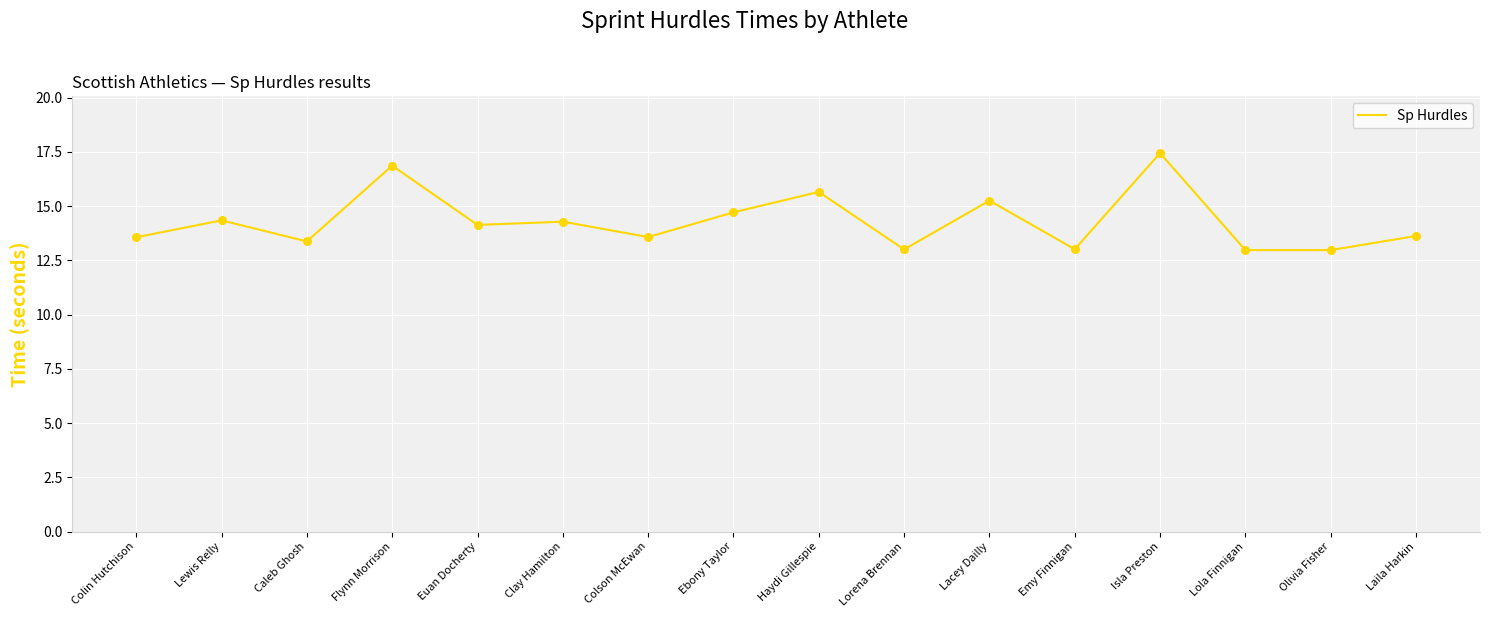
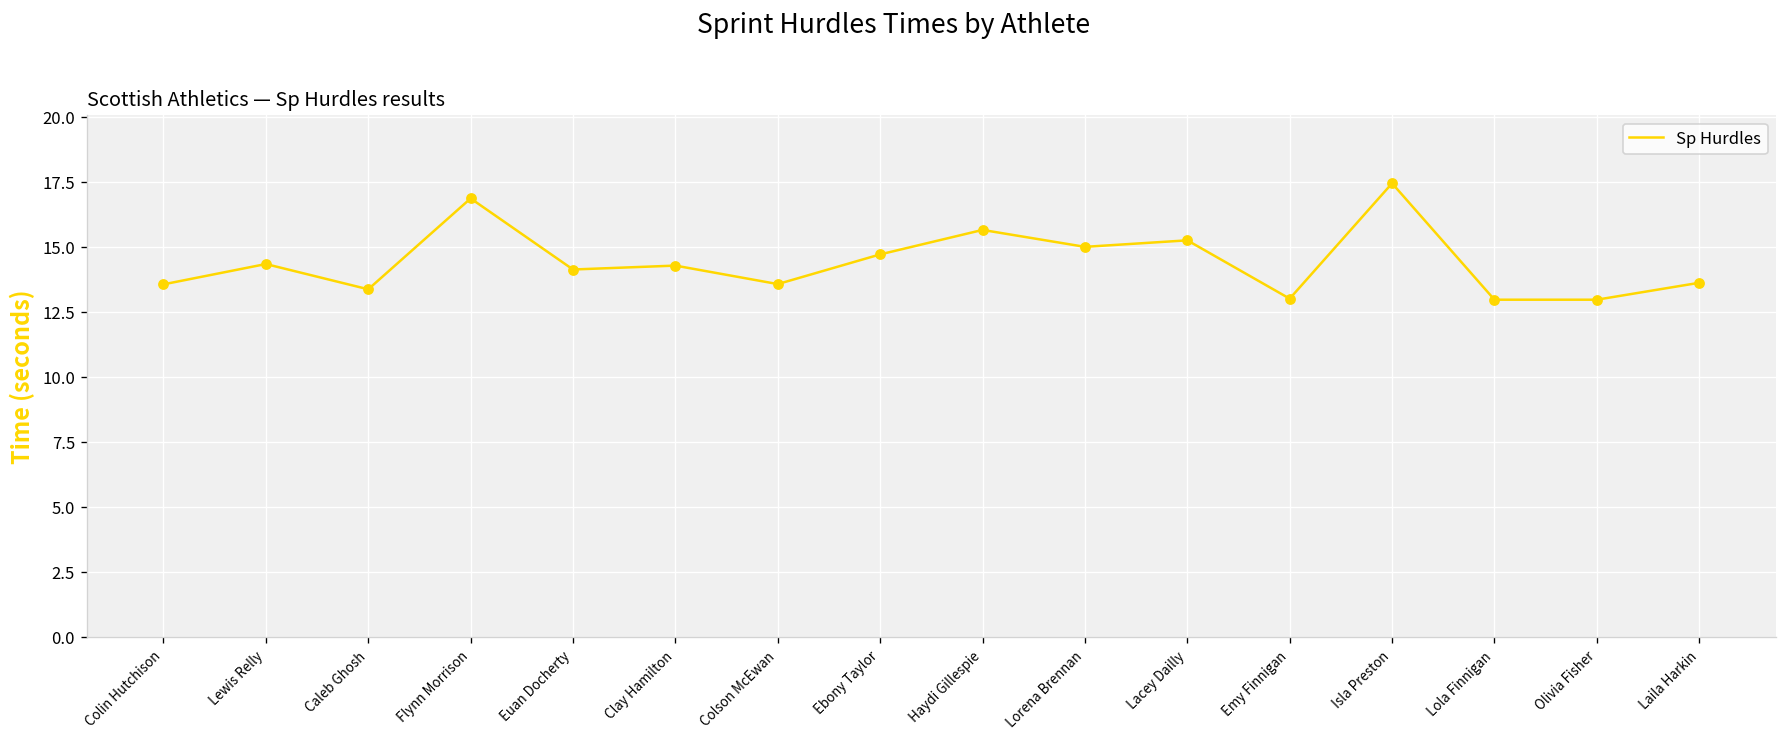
Lorena Brennan: 13 -> 15
